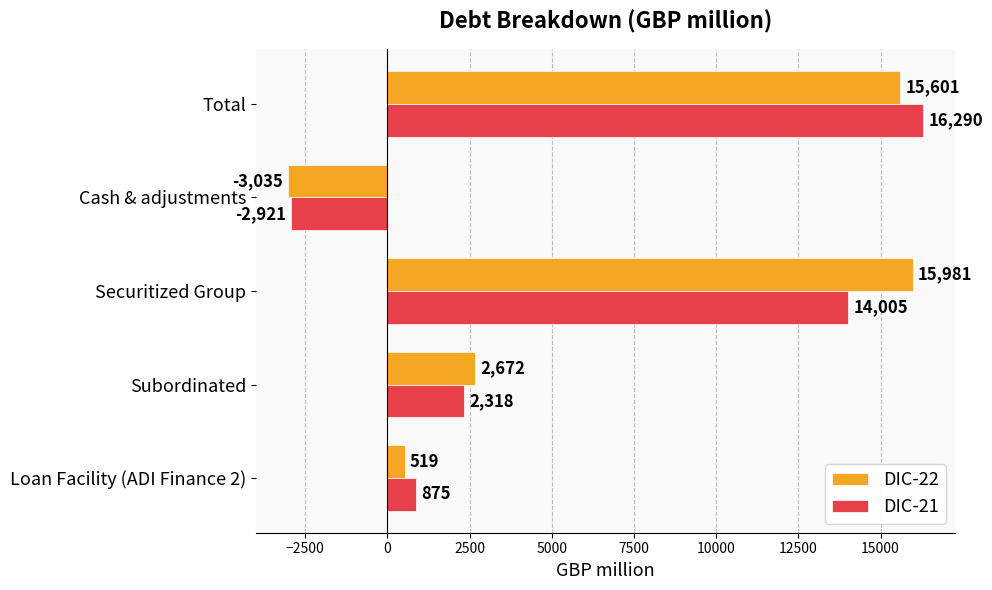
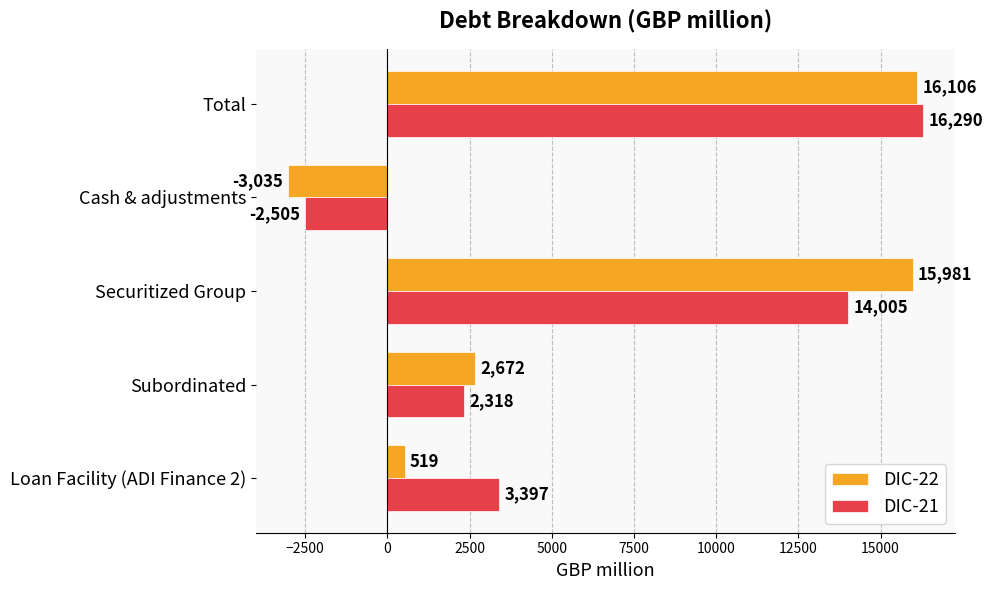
DIC-22, Total: 15,601 -> 16,106
DIC-21, Cash & adjustments: -2,921 -> -2,505
DIC-21, Loan Facility (ADI Finance 2): 875 -> 3,397
